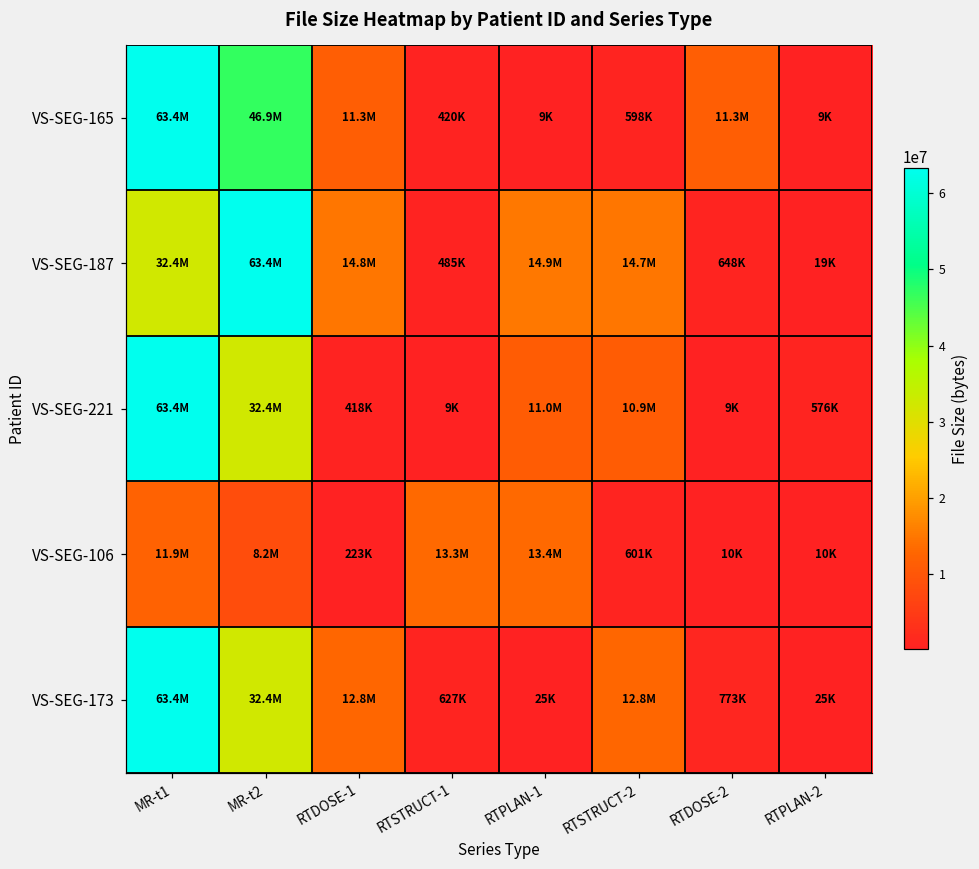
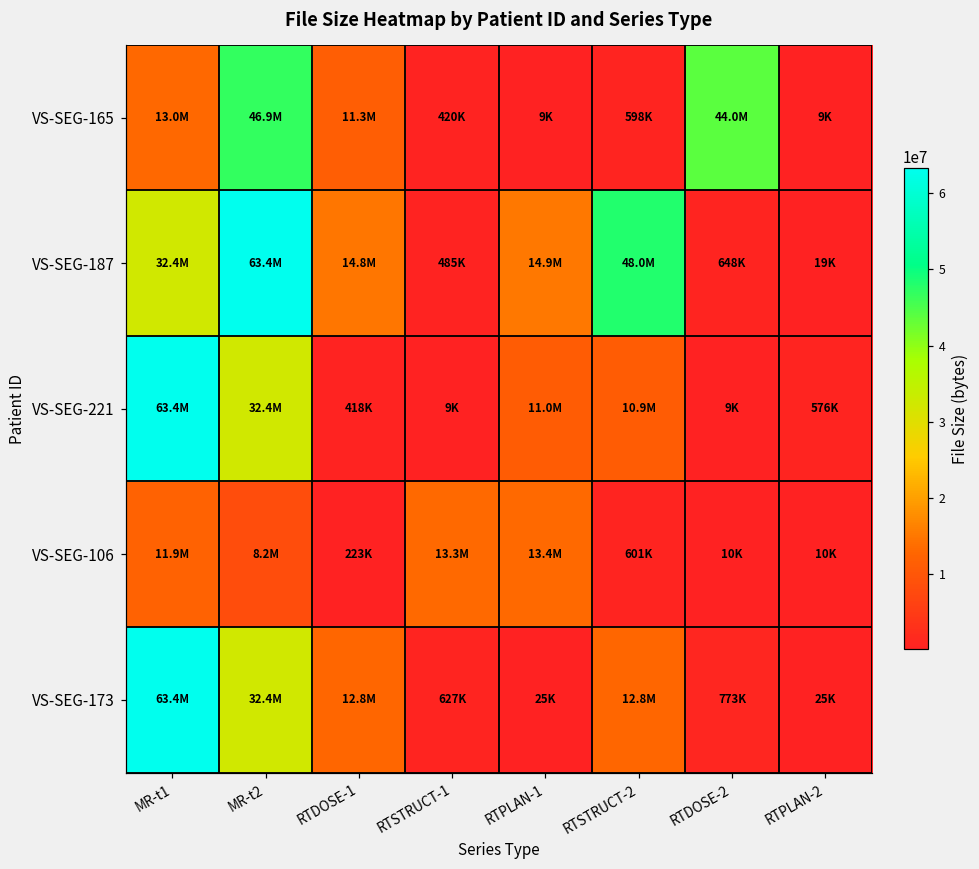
VS-SEG-165, MR-t1: 63.4M -> 13.0M
VS-SEG-165, RTDOSE-2: 11.3M -> 44.0M
VS-SEG-187, RTSTRUCT-2: 14.7M -> 48.0M
